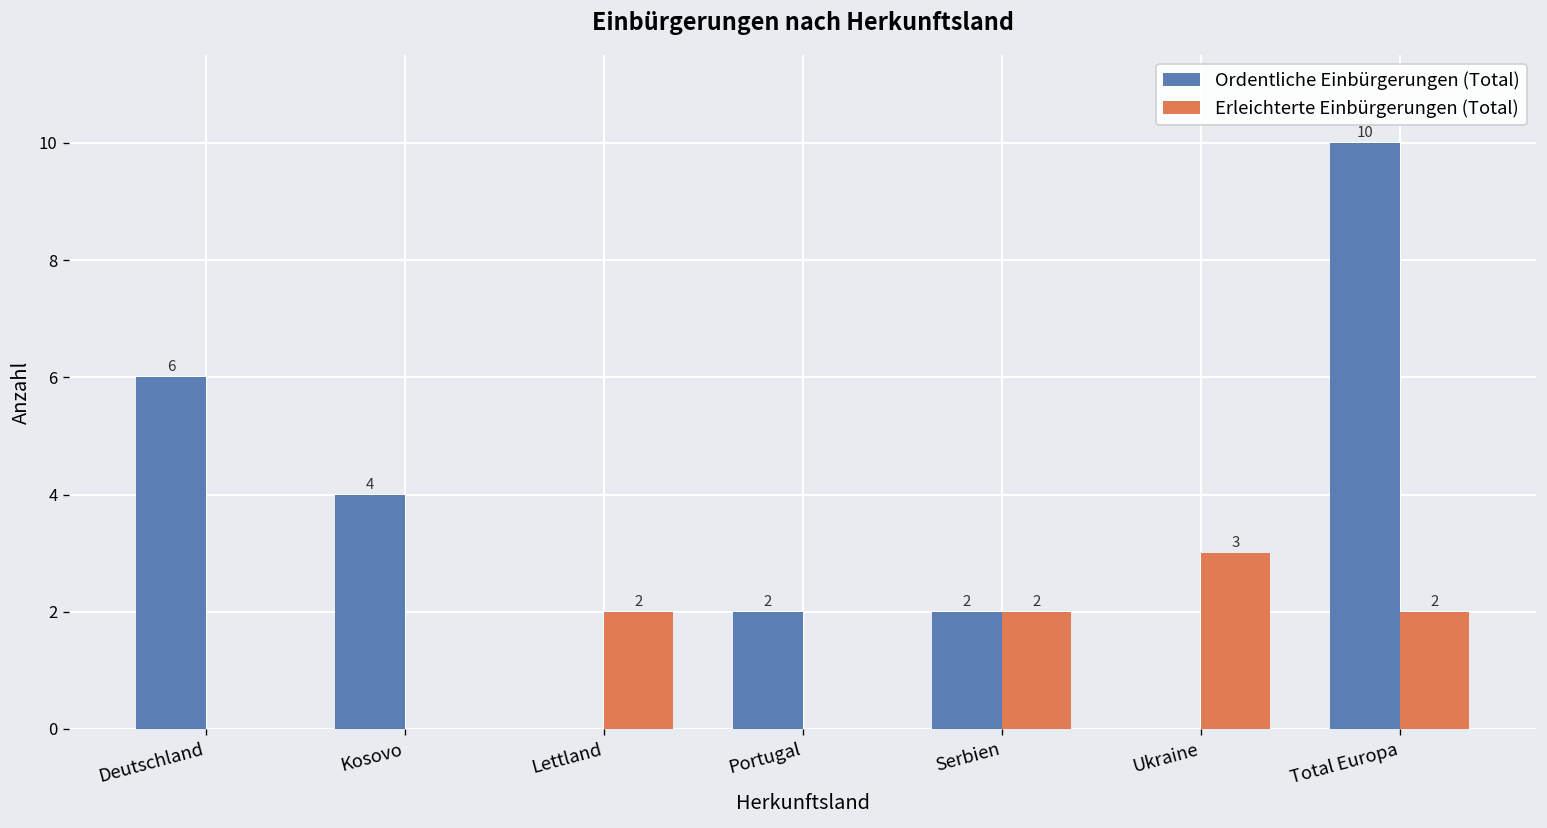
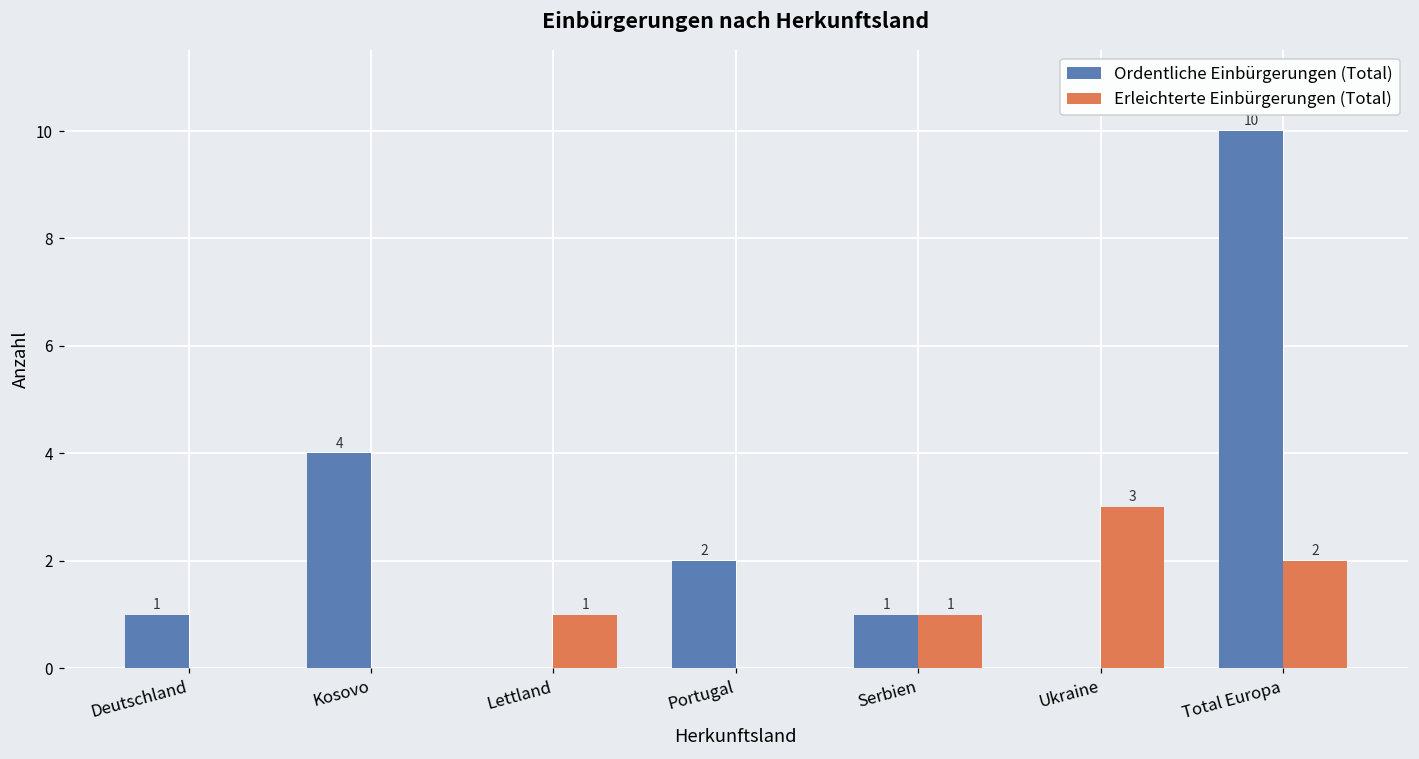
Ordentliche Einbürgerungen (Total), Deutschland: 6 -> 1
Erleichterte Einbürgerungen (Total), Lettland: 2 -> 1
Ordentliche Einbürgerungen (Total), Serbien: 2 -> 1
Erleichterte Einbürgerungen (Total), Serbien: 2 -> 1
